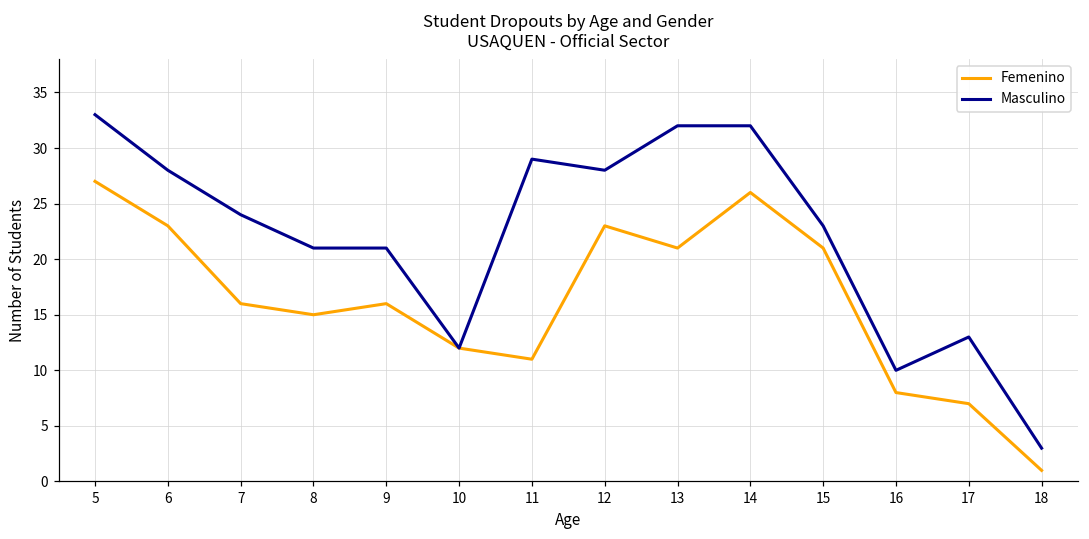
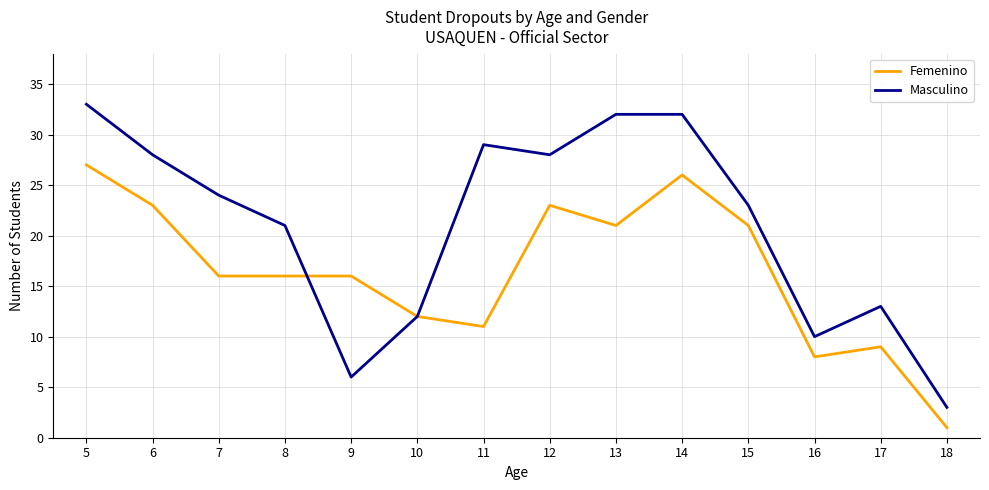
Femenino, 8: 15 -> 16
Masculino, 9: 21 -> 6
Femenino, 17: 7 -> 9
